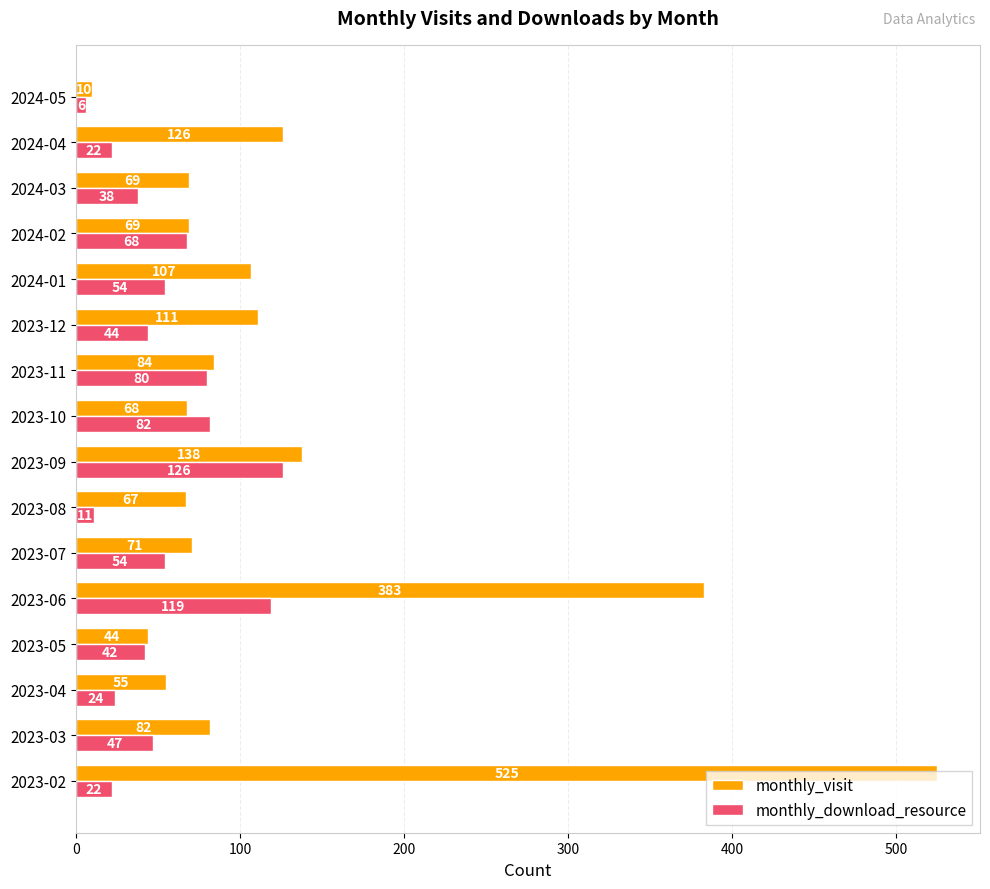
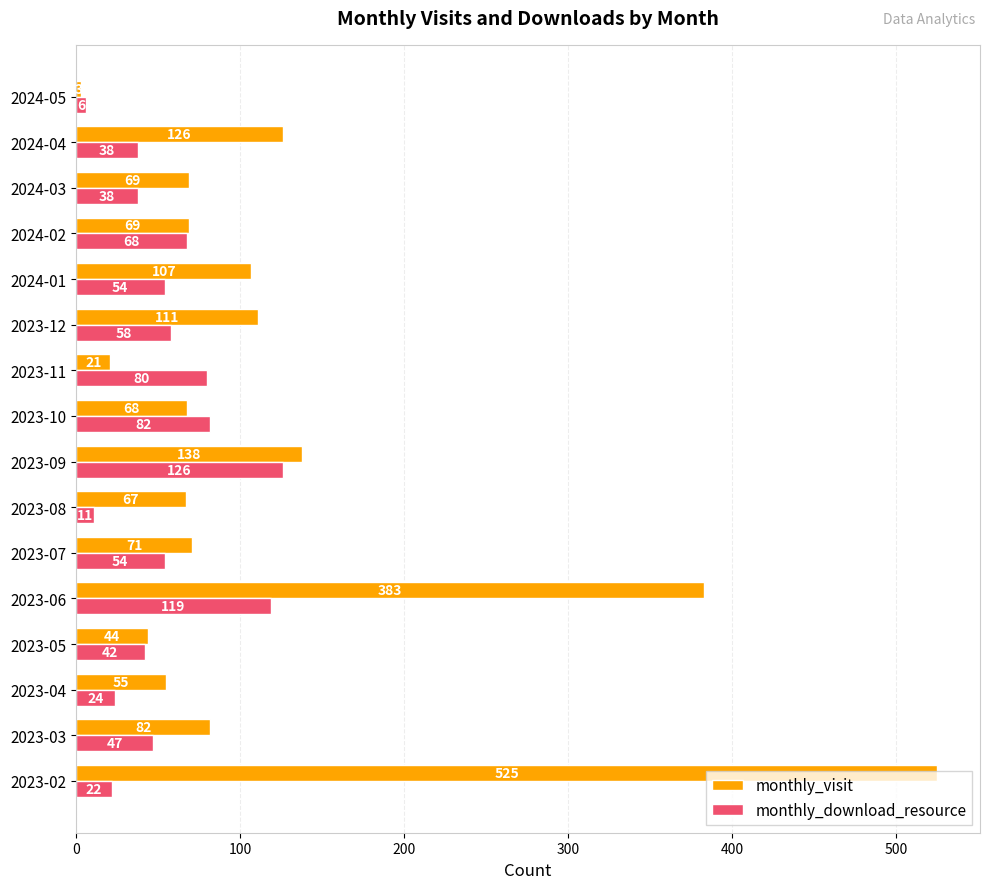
monthly_visit, 2024-05: 10 -> 3
monthly_download_resource, 2024-04: 22 -> 38
monthly_download_resource, 2023-12: 44 -> 58
monthly_visit, 2023-11: 84 -> 21
